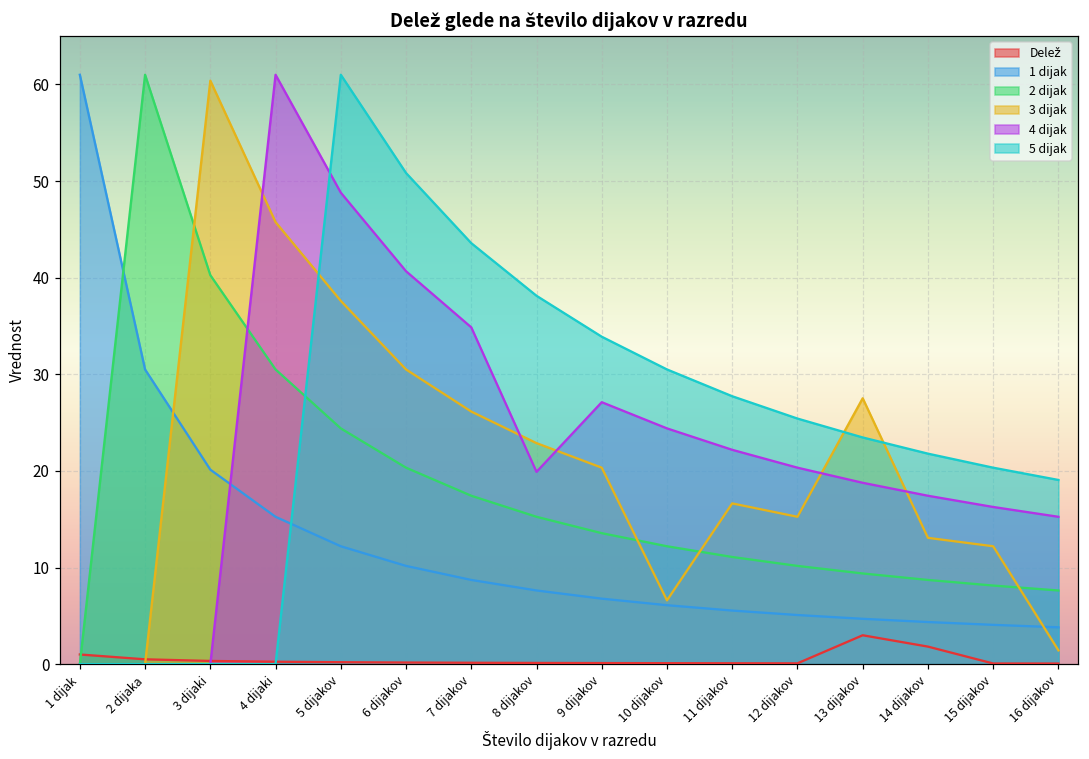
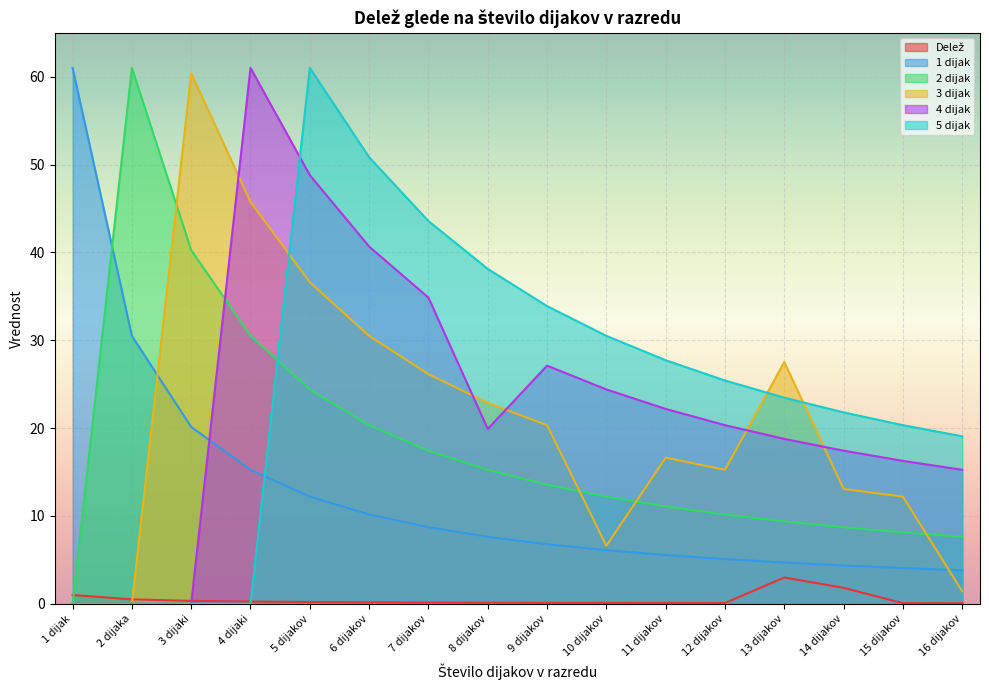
3 dijak, 5 dijakov: 38 -> 37
